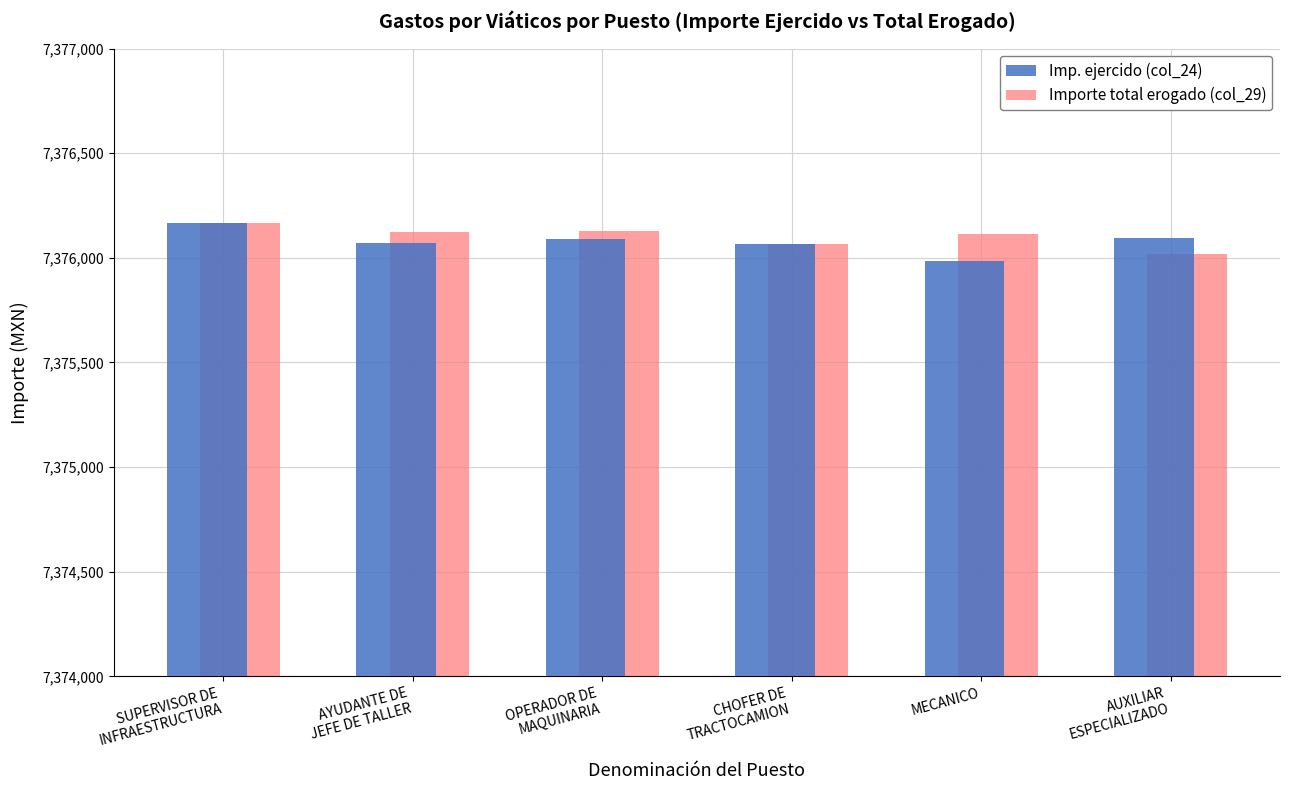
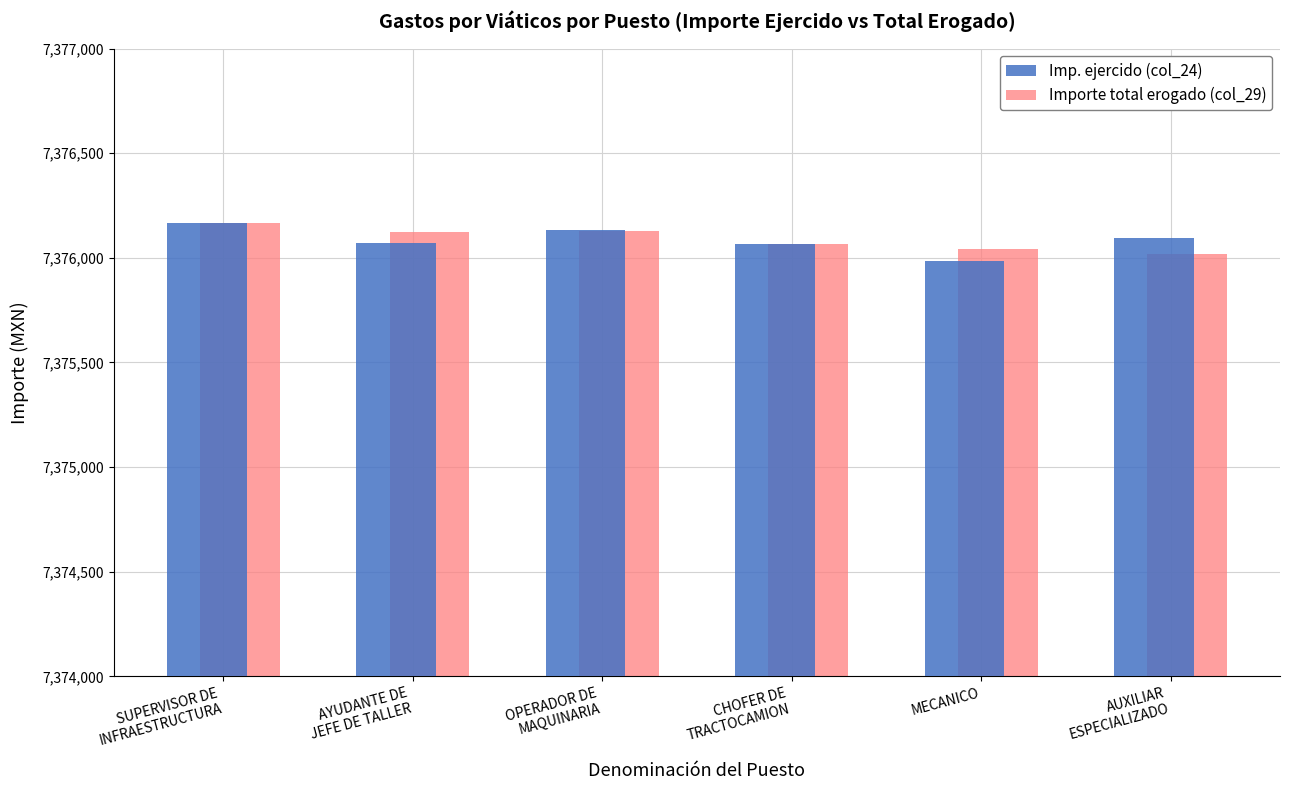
Imp. ejercido (col_24), OPERADOR DE MAQUINARIA: 7,376,090 -> 7,376,140
Importe total erogado (col_29), MECANICO: 7,376,110 -> 7,376,040
